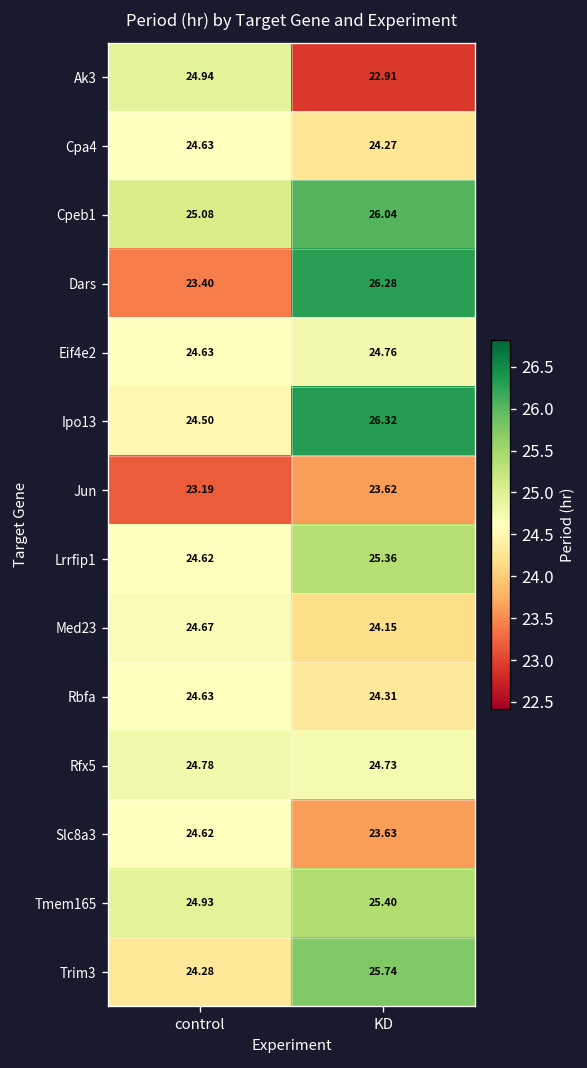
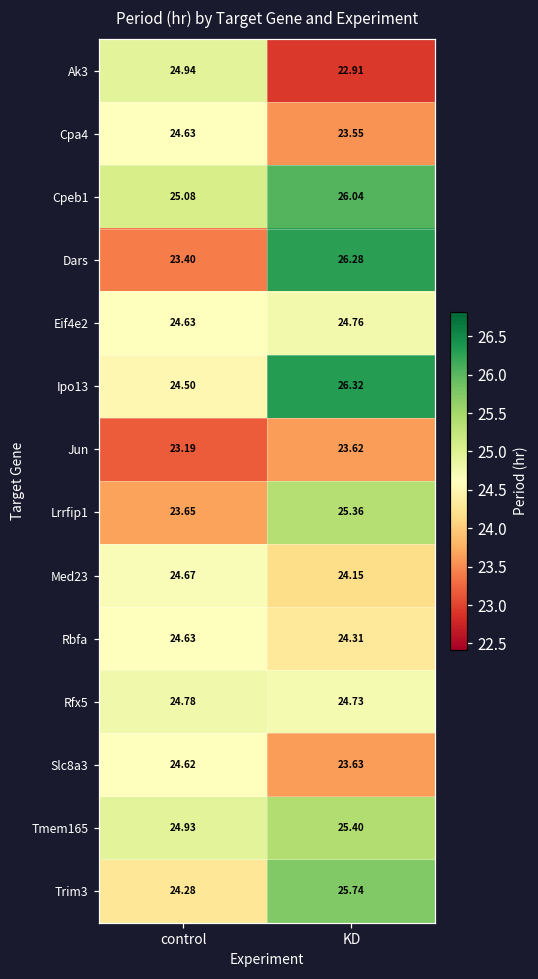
Cpa4, KD: 24.27 -> 23.55
Lrrfip1, control: 24.62 -> 23.65
